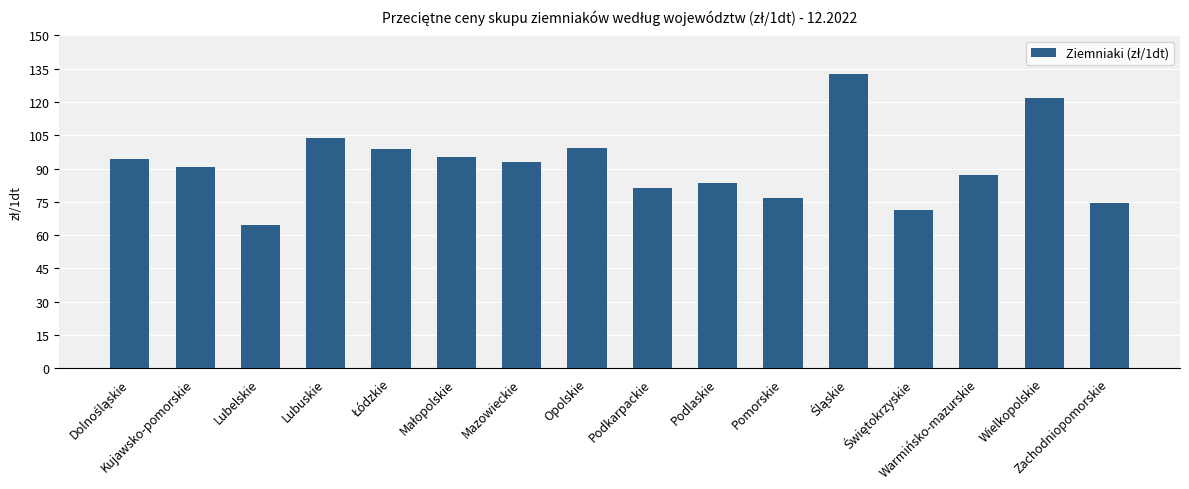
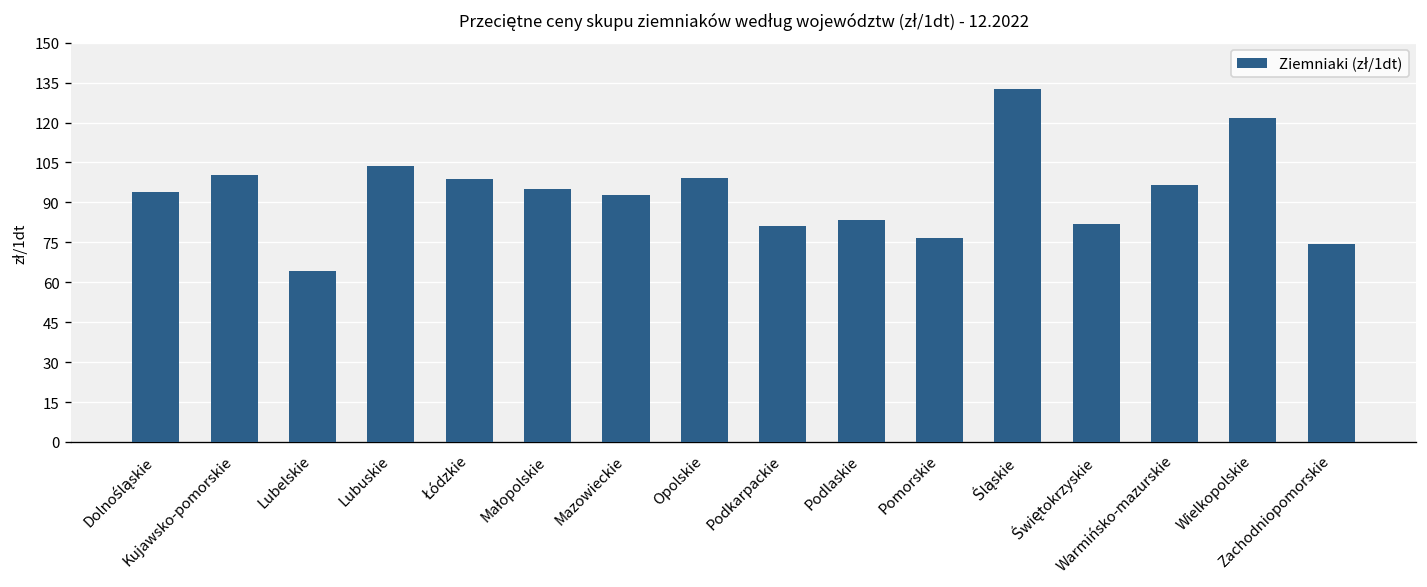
Kujawsko-pomorskie: 91 -> 100
Świętokrzyskie: 71 -> 82
Warmińsko-mazurskie: 87 -> 96
